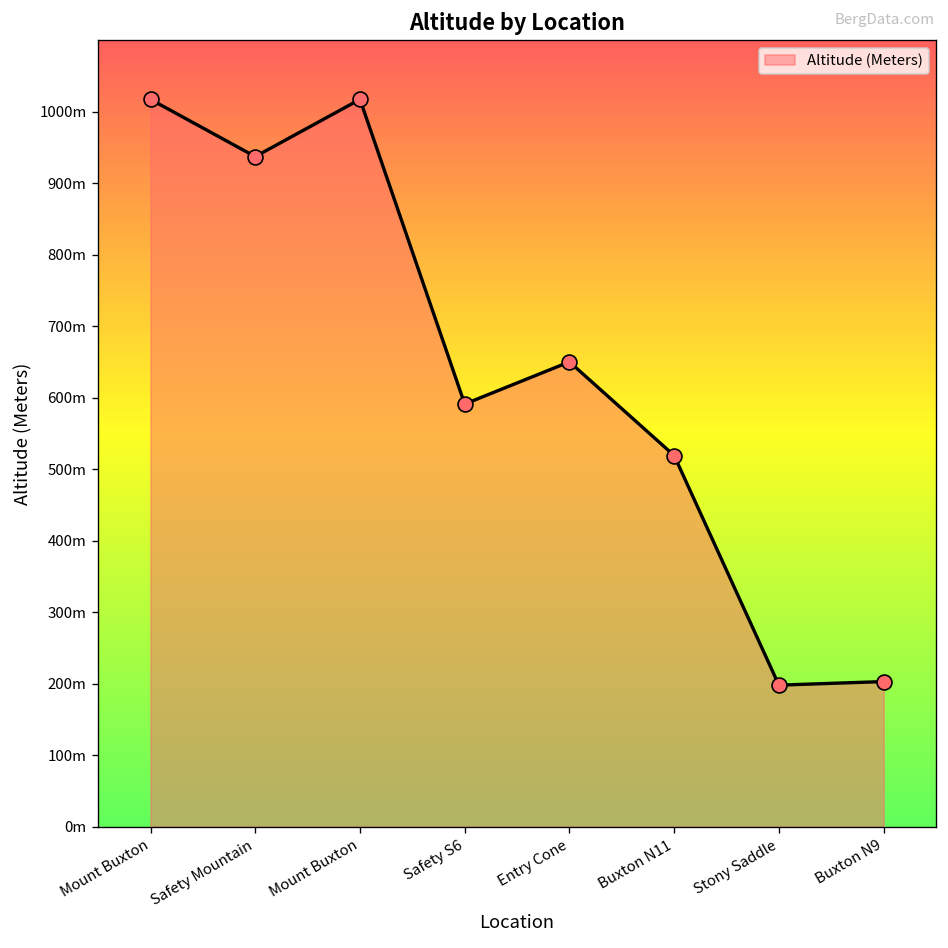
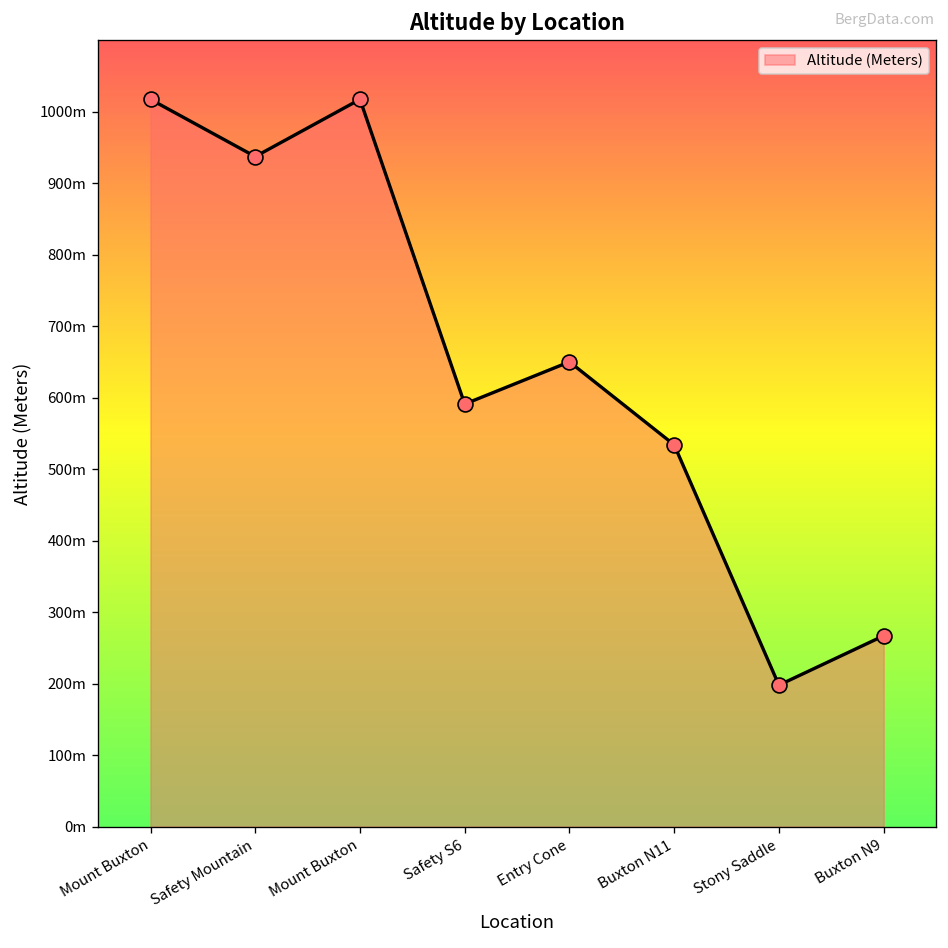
Buxton N11: 520m -> 530m
Buxton N9: 200m -> 270m
